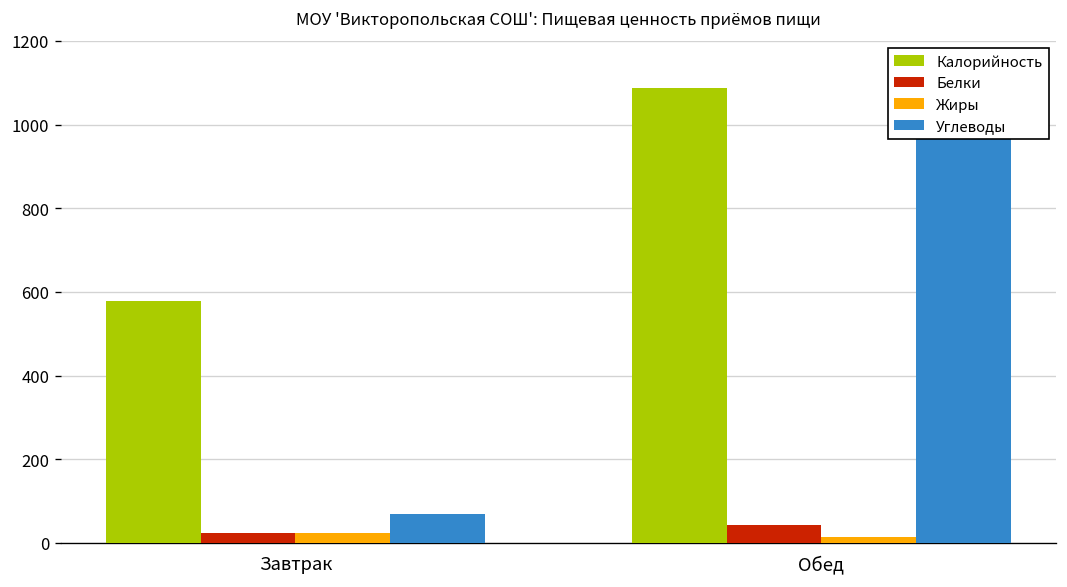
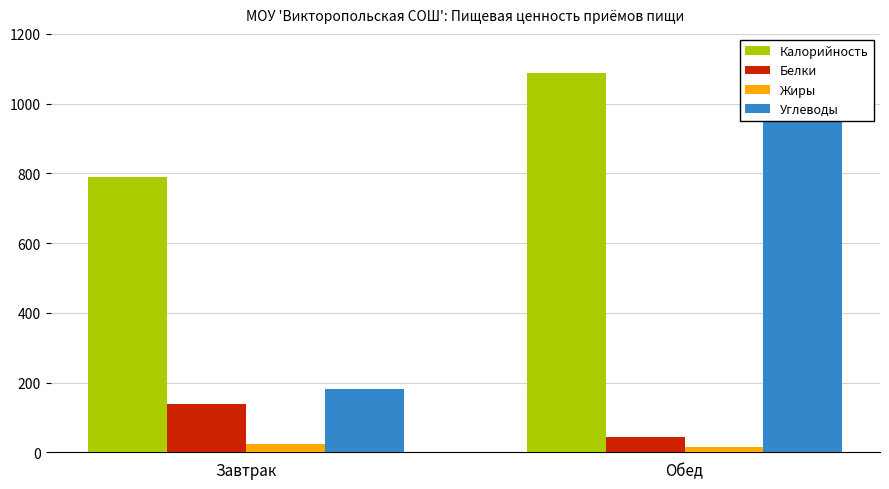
Калорийность, Завтрак: 580 -> 790
Белки, Завтрак: 20 -> 140
Углеводы, Завтрак: 70 -> 180
